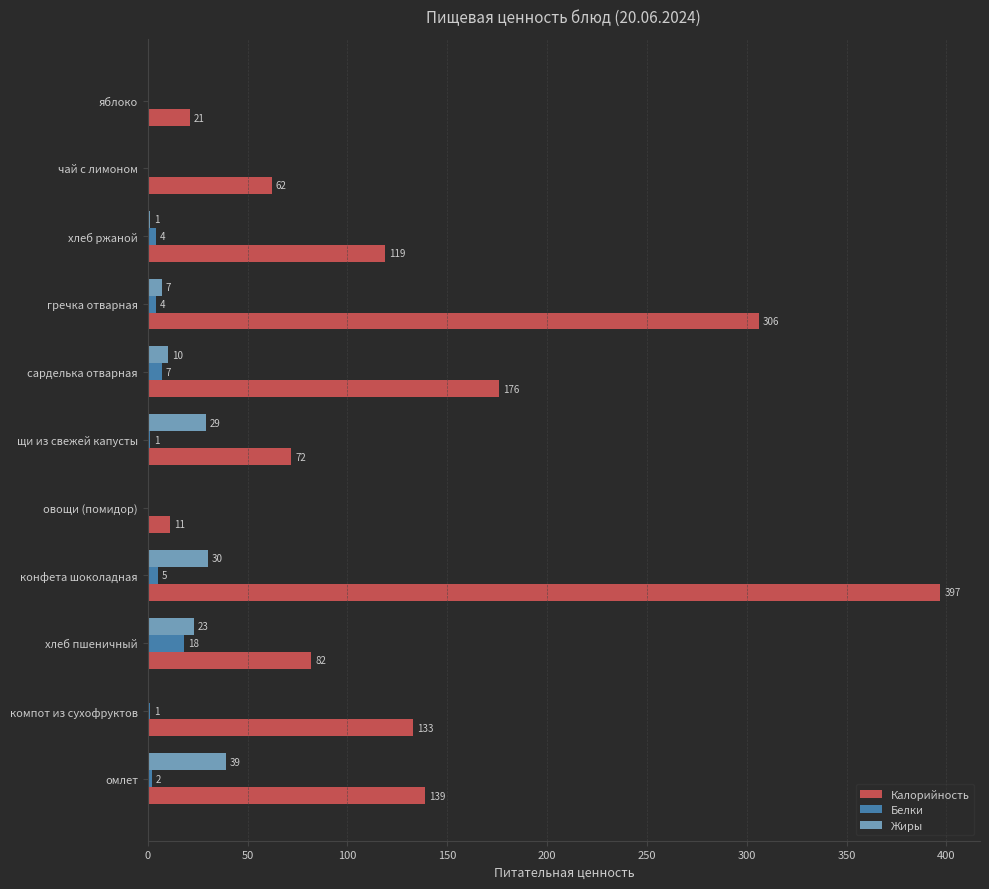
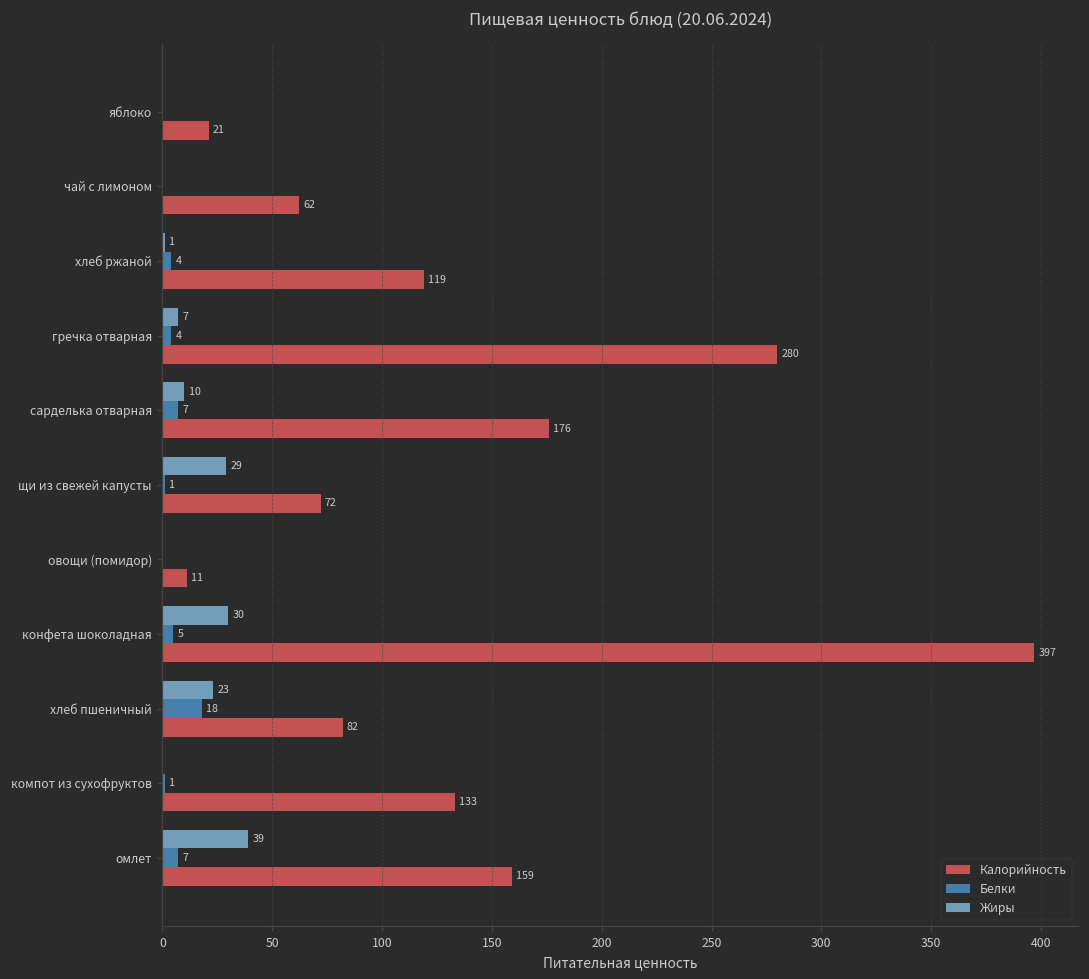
Калорийность, гречка отварная: 306 -> 280
Белки, омлет: 2 -> 7
Калорийность, омлет: 139 -> 159
